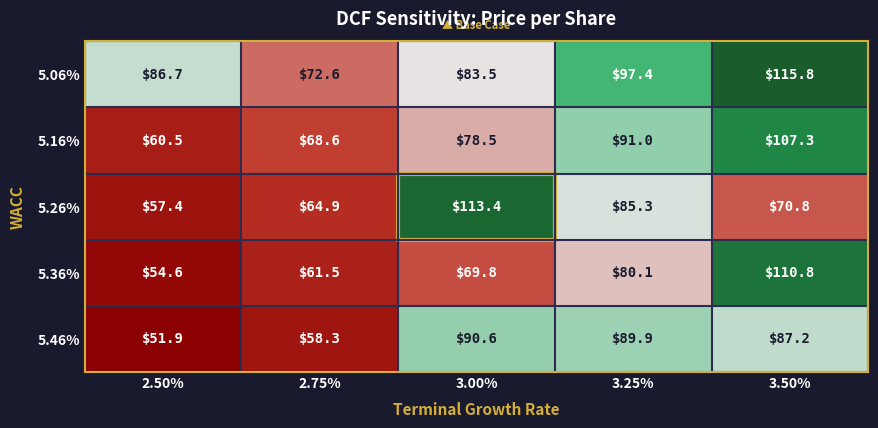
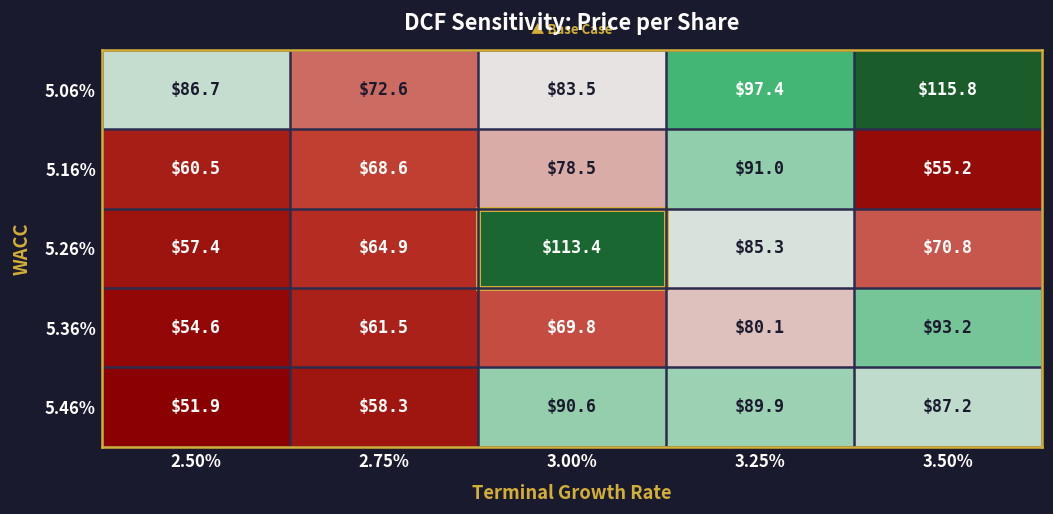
5.16%, 3.50%: $107.3 -> $55.2
5.36%, 3.50%: $110.8 -> $93.2
